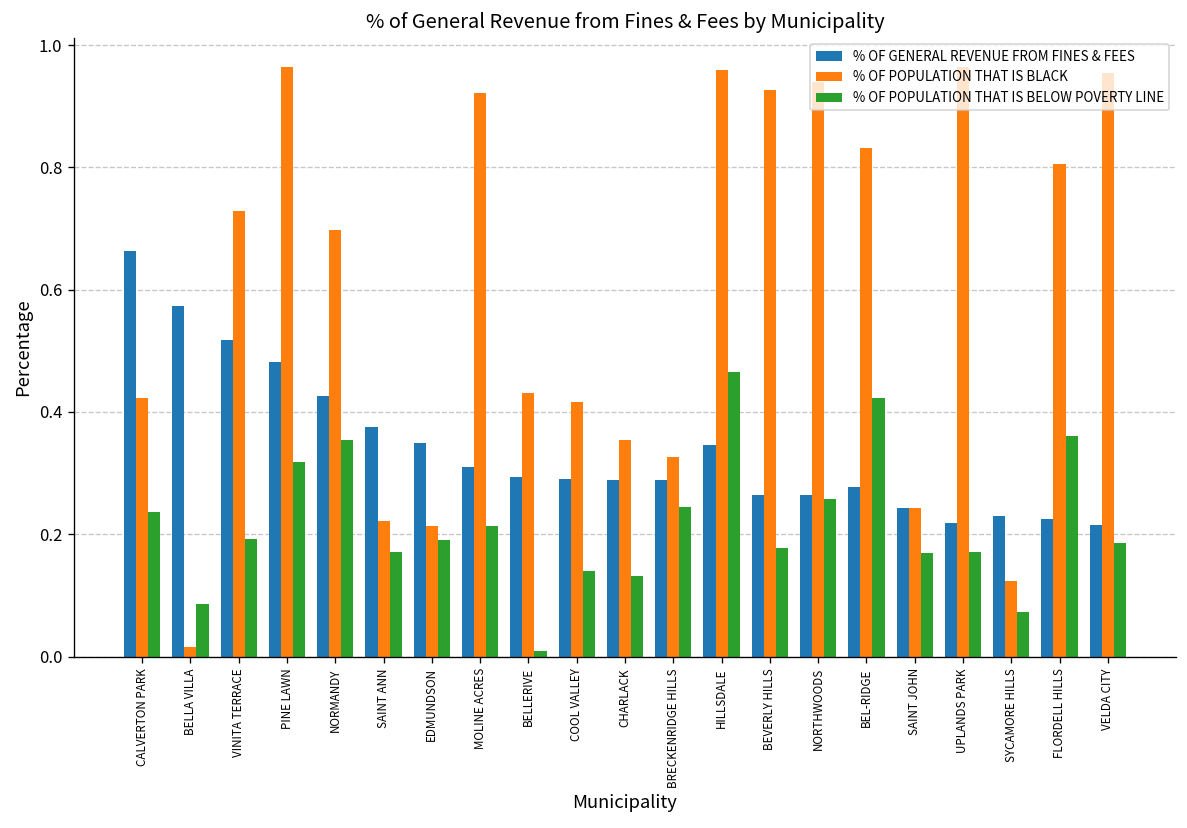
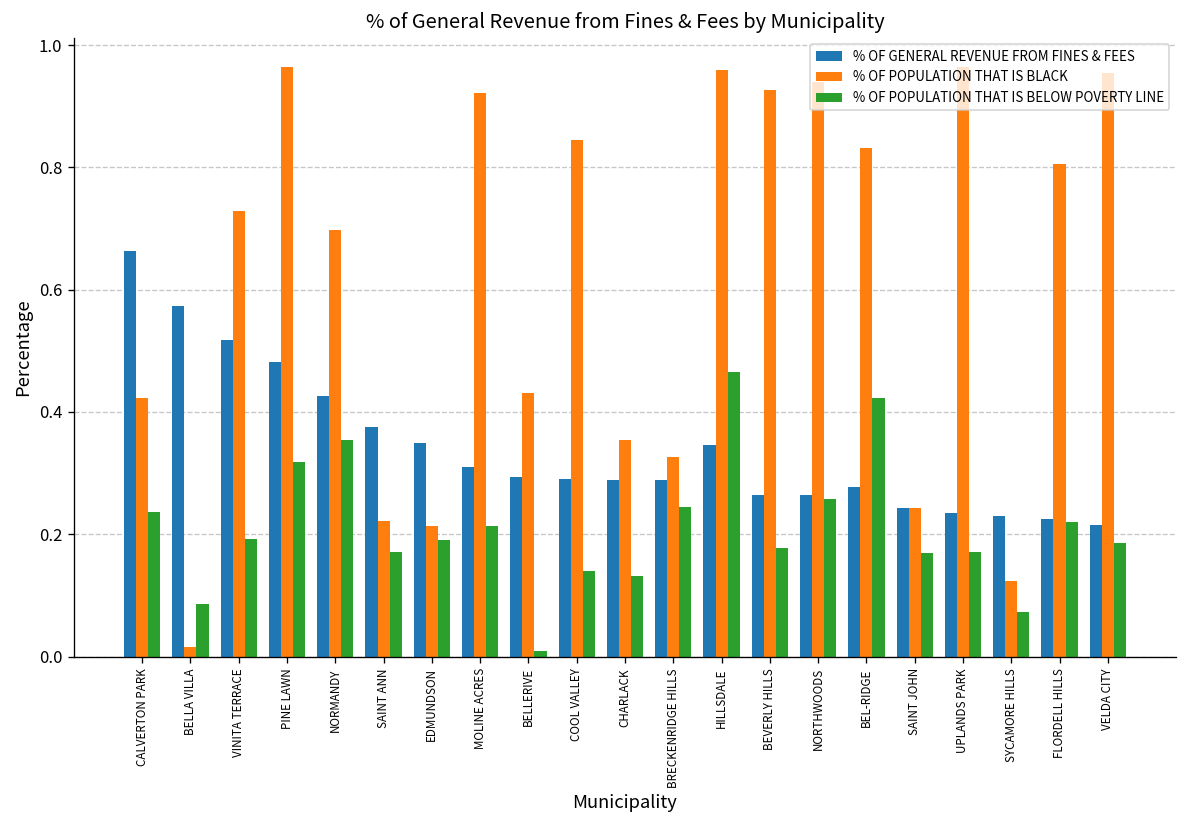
% OF POPULATION THAT IS BLACK, COOL VALLEY: 0.42 -> 0.85
% OF GENERAL REVENUE FROM FINES & FEES, UPLANDS PARK: 0.22 -> 0.24
% OF POPULATION THAT IS BELOW POVERTY LINE, FLORDELL HILLS: 0.36 -> 0.22
